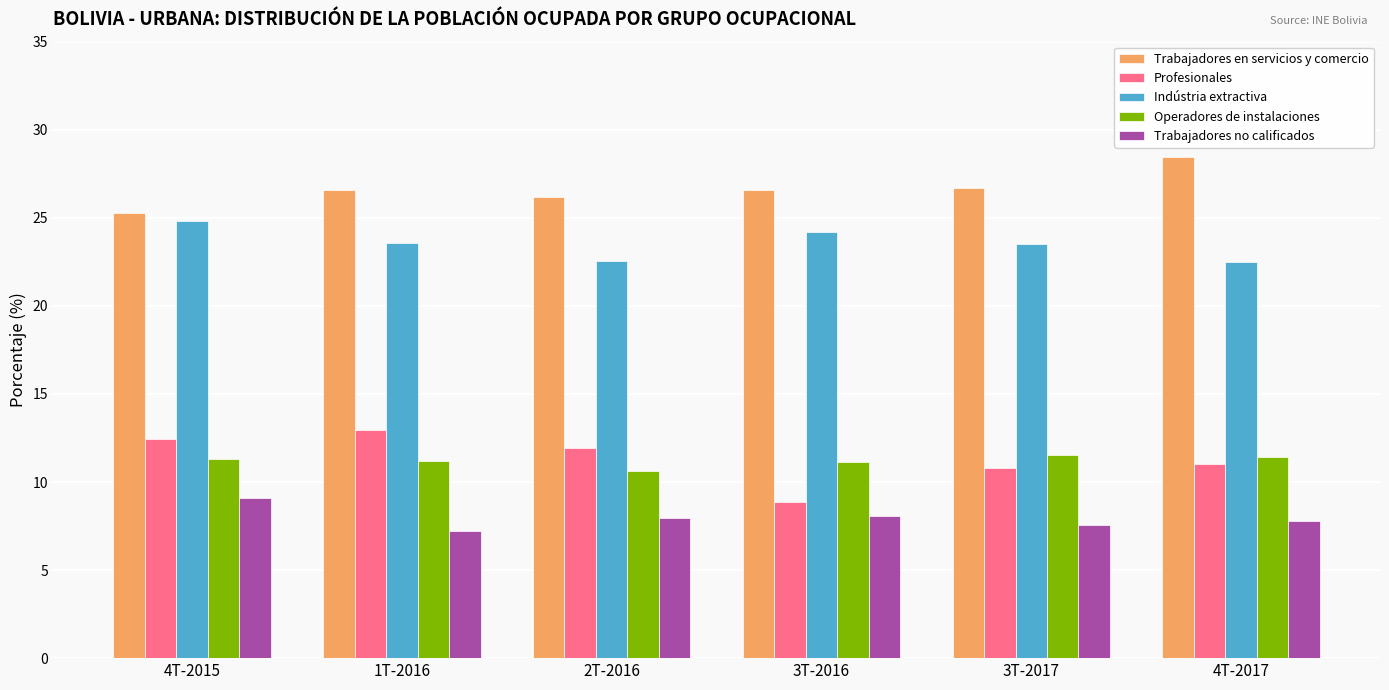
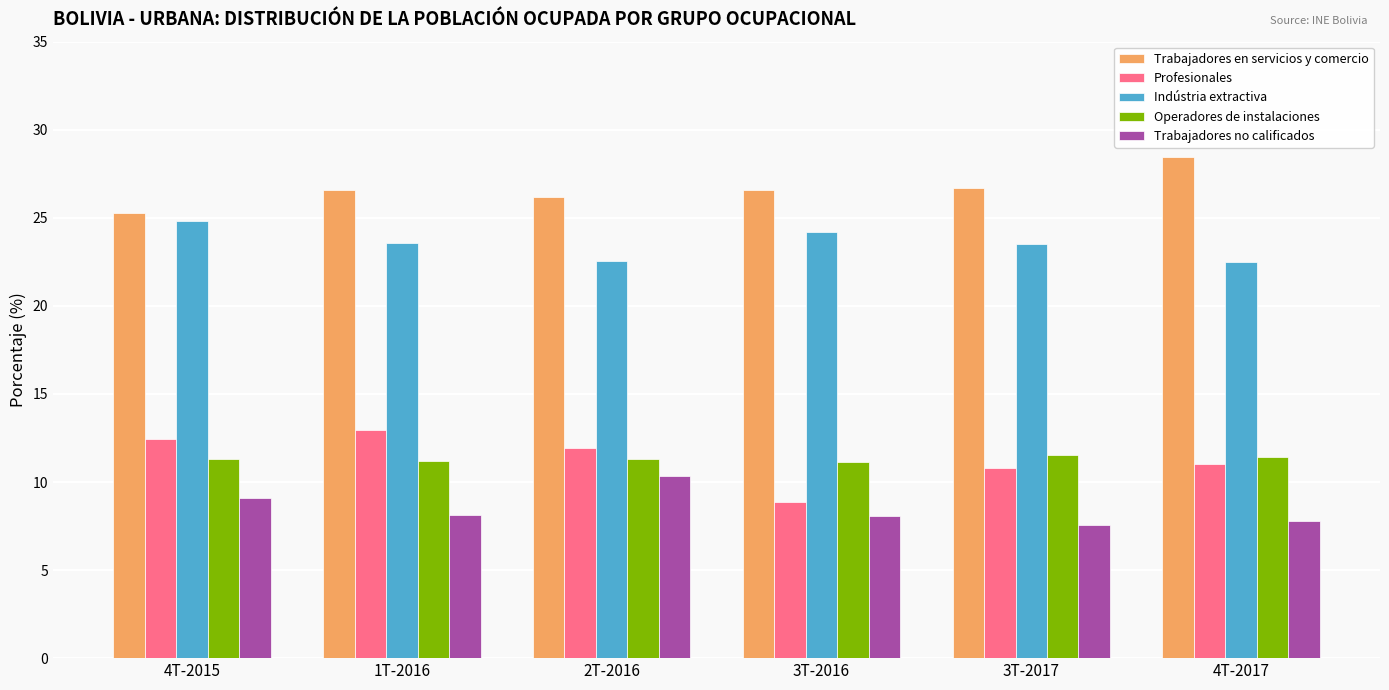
Trabajadores no calificados, 1T-2016: 7.2 -> 8.1
Operadores de instalaciones, 2T-2016: 10.6 -> 11.3
Trabajadores no calificados, 2T-2016: 7.9 -> 10.3
